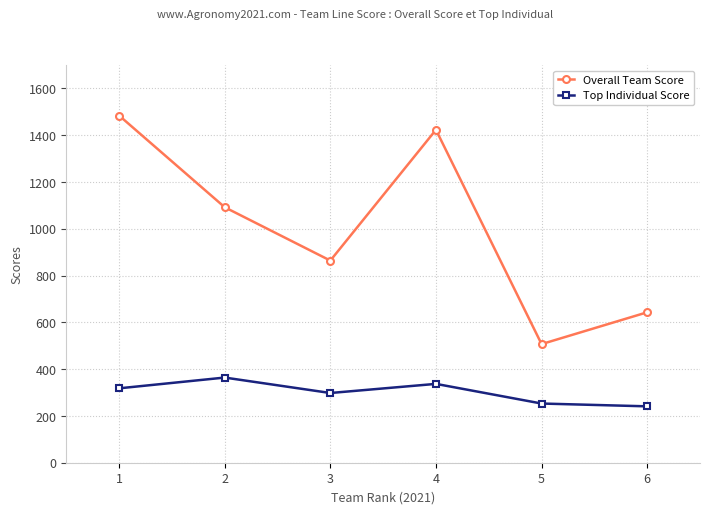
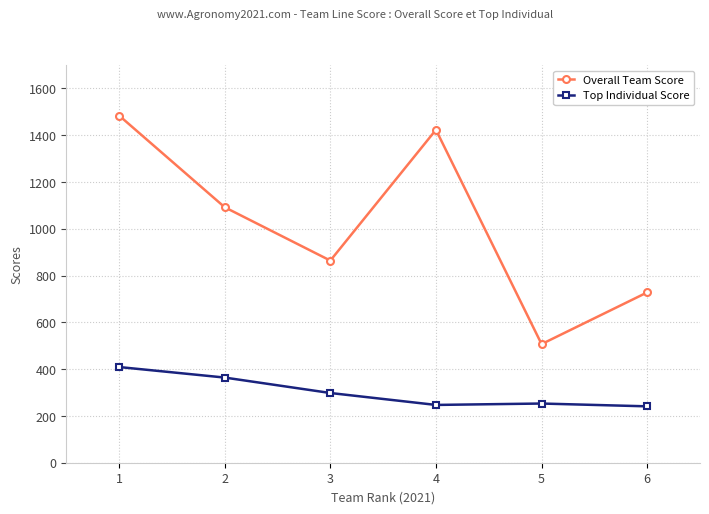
Top Individual Score, 1: 320 -> 410
Top Individual Score, 4: 340 -> 250
Overall Team Score, 6: 640 -> 730
